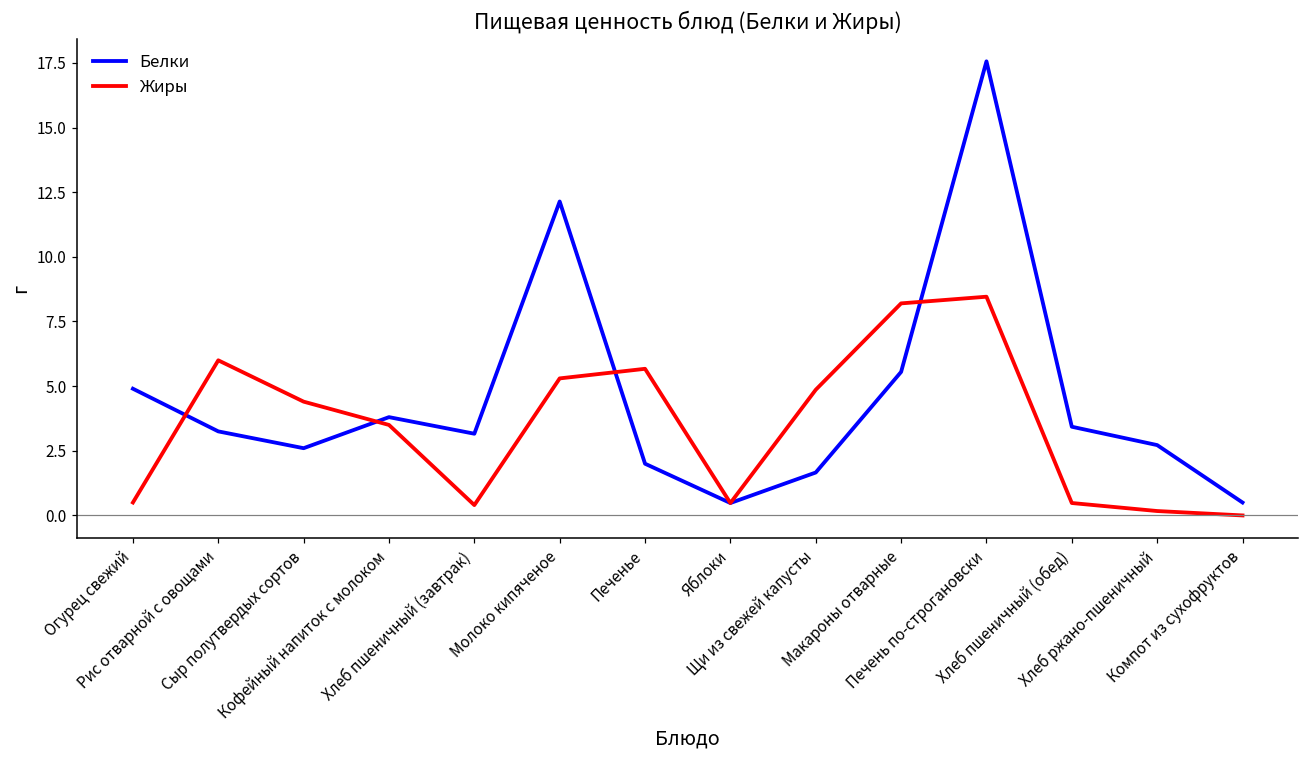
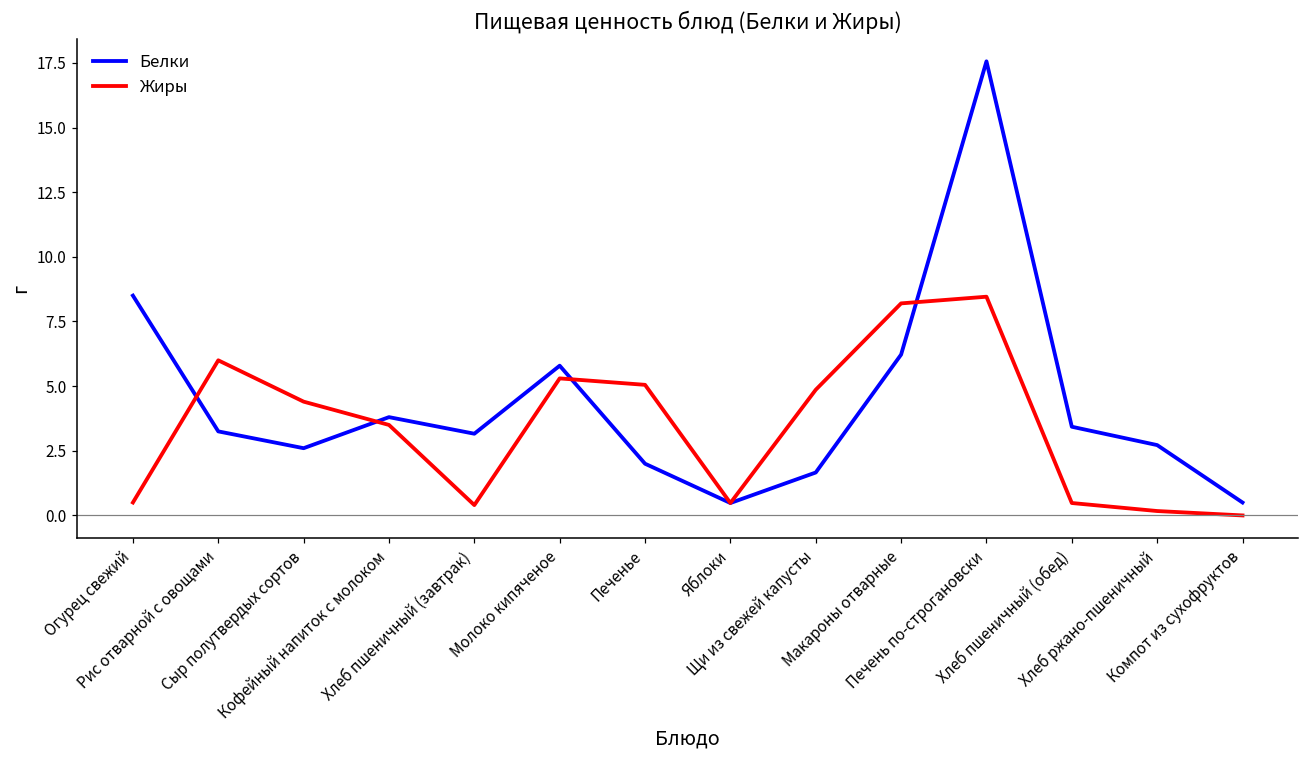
Белки, Огурец свежий: 4.9 -> 8.5
Белки, Молоко кипяченое: 12.1 -> 5.8
Жиры, Печенье: 5.7 -> 5.1
Белки, Макароны отварные: 5.6 -> 6.2
